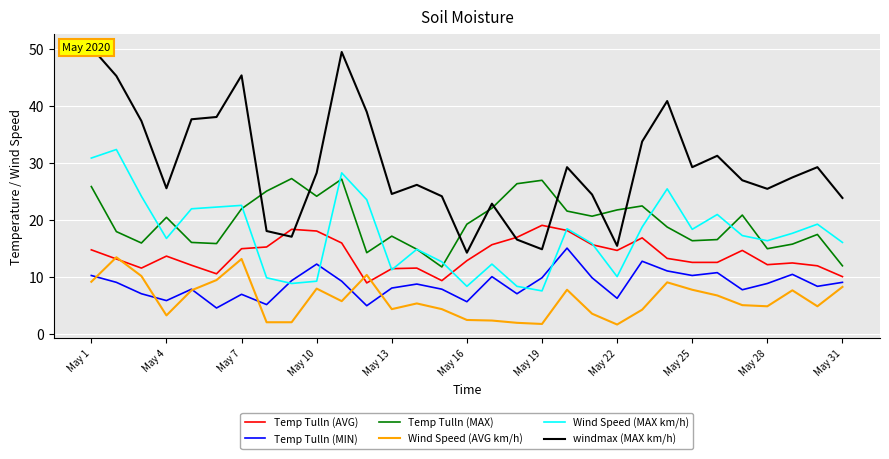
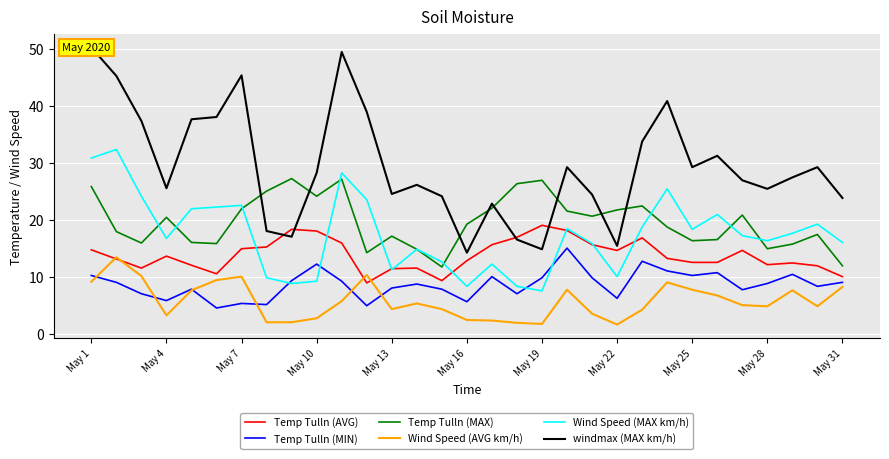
Temp Tulln (MIN), May 7: 7 -> 5
Wind Speed (AVG km/h), May 7: 13 -> 10
Wind Speed (AVG km/h), May 10: 8 -> 3
